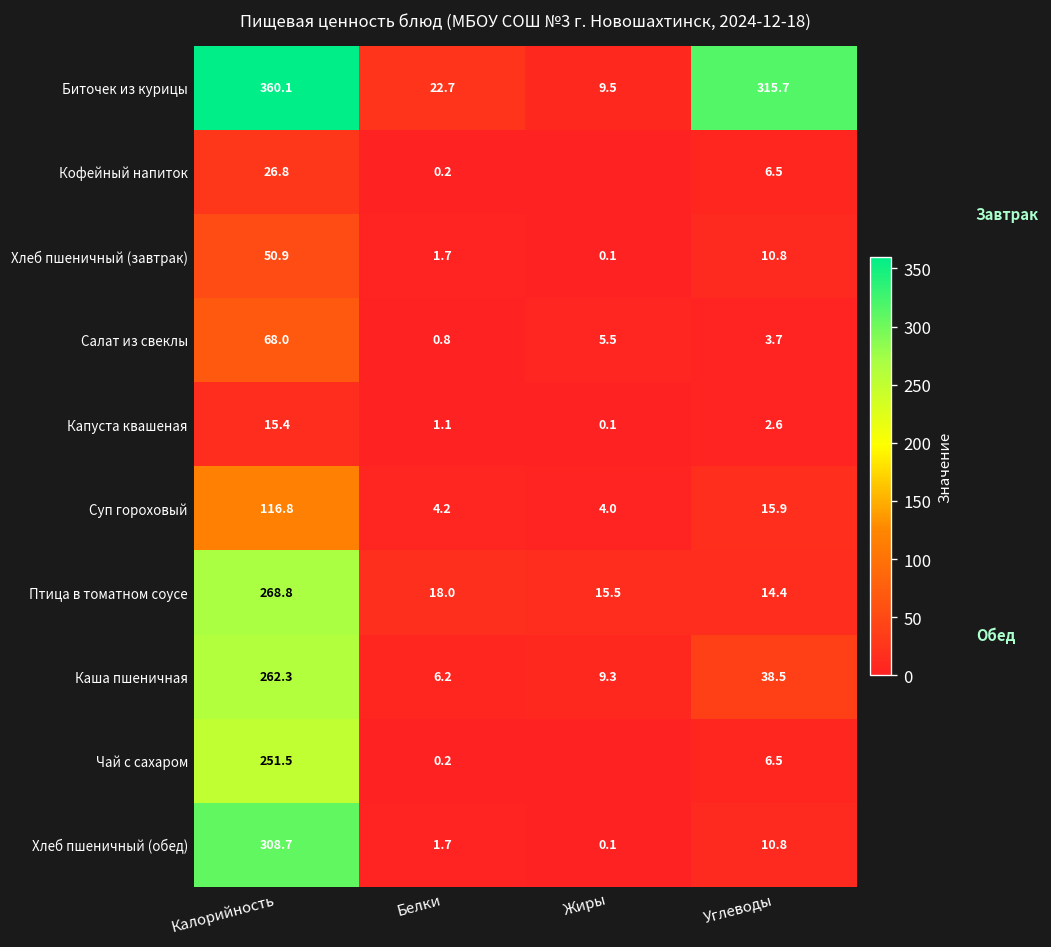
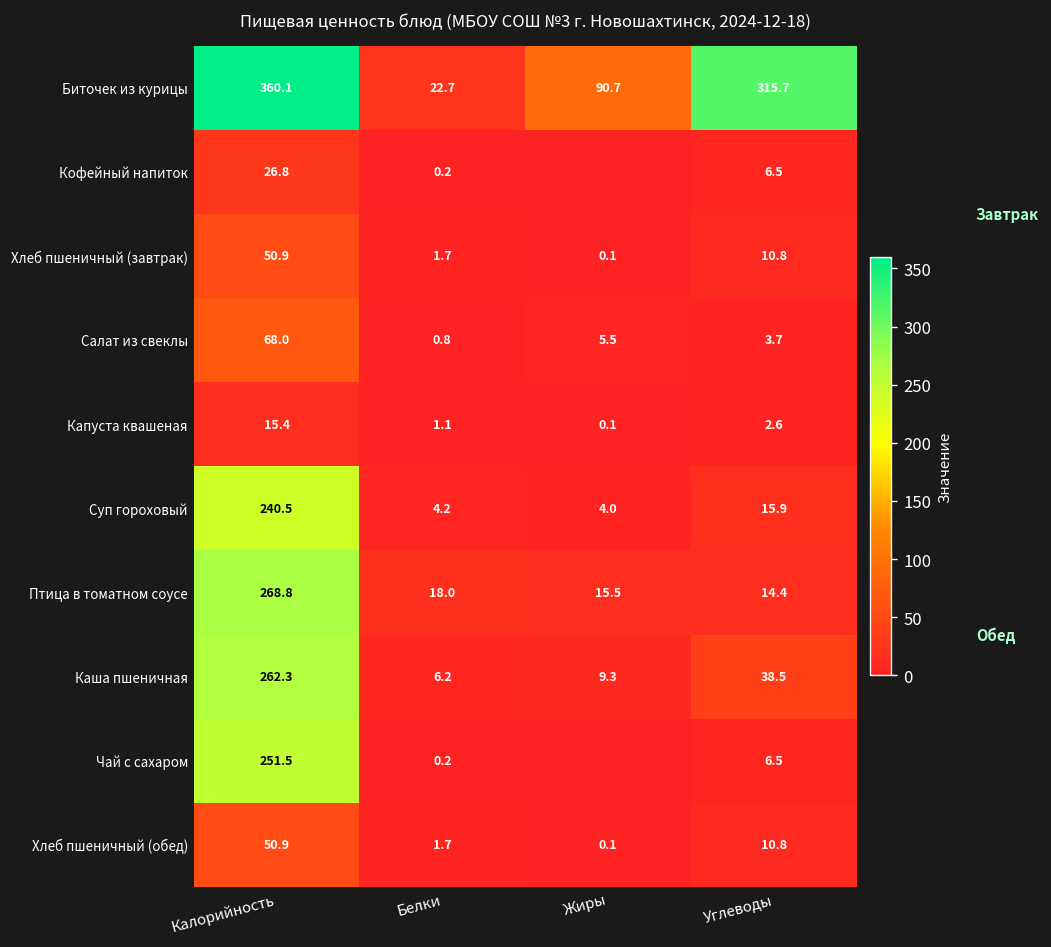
Биточек из курицы, Жиры: 9.5 -> 90.7
Суп гороховый, Калорийность: 116.8 -> 240.5
Хлеб пшеничный (обед), Калорийность: 308.7 -> 50.9
